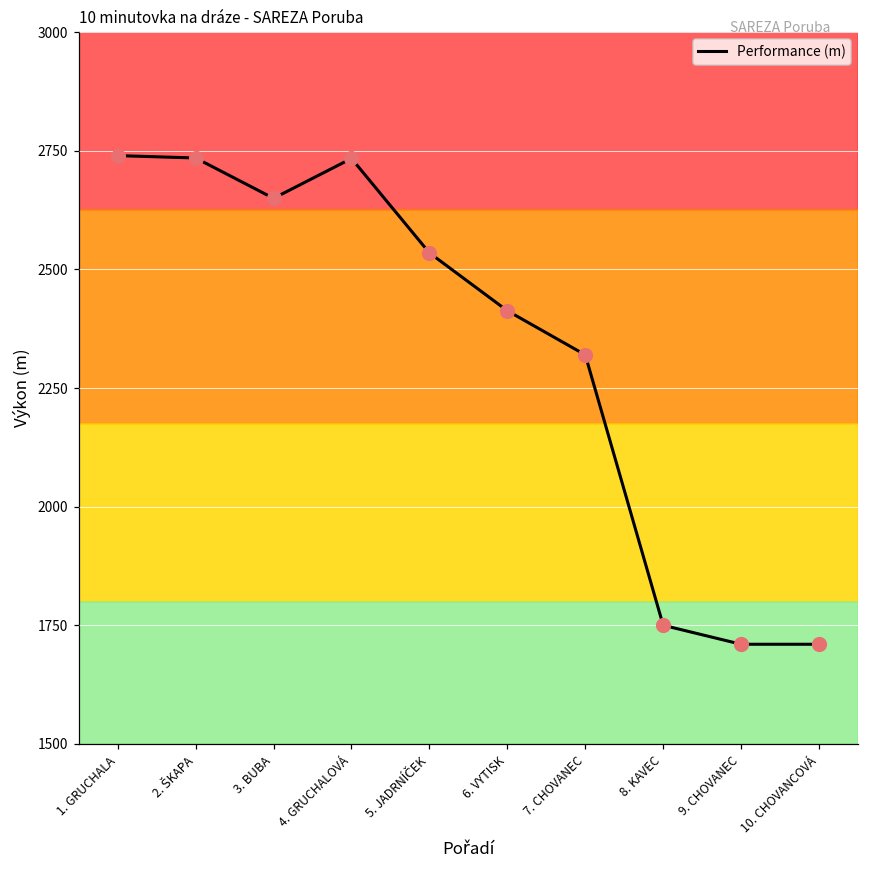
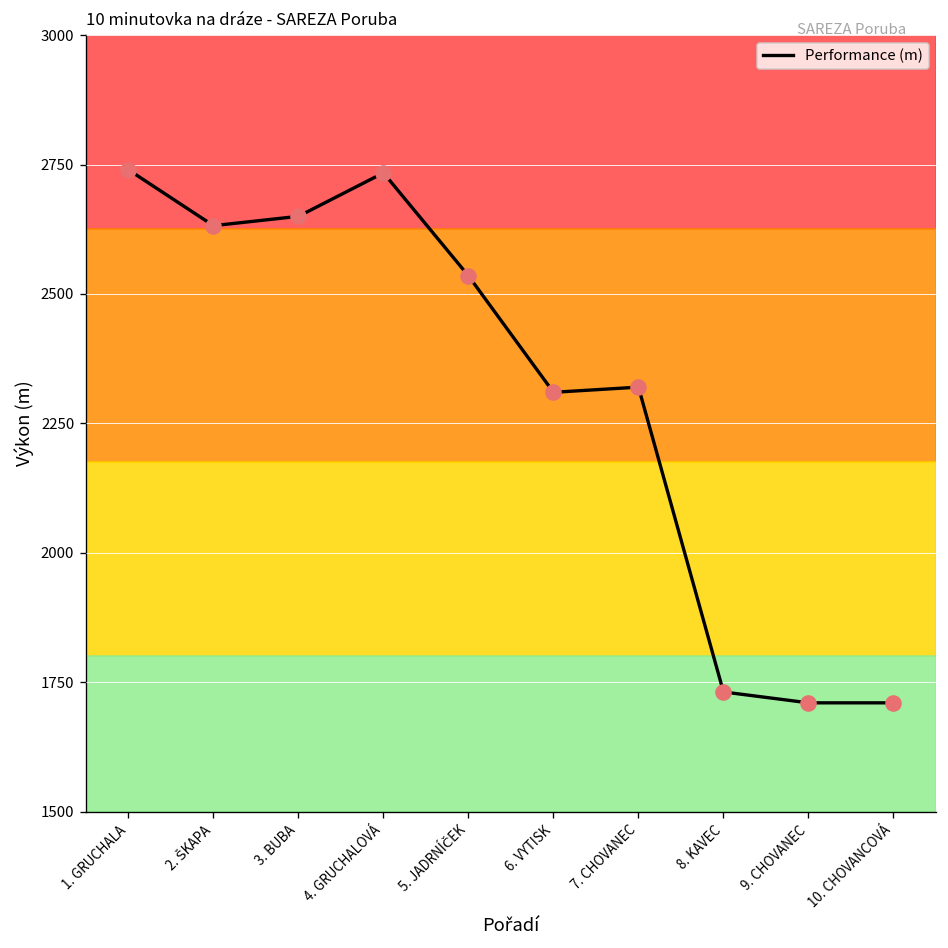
2. ŠKAPA: 2740 -> 2630
6. VYTISK: 2410 -> 2310
8. KAVEC: 1750 -> 1730
